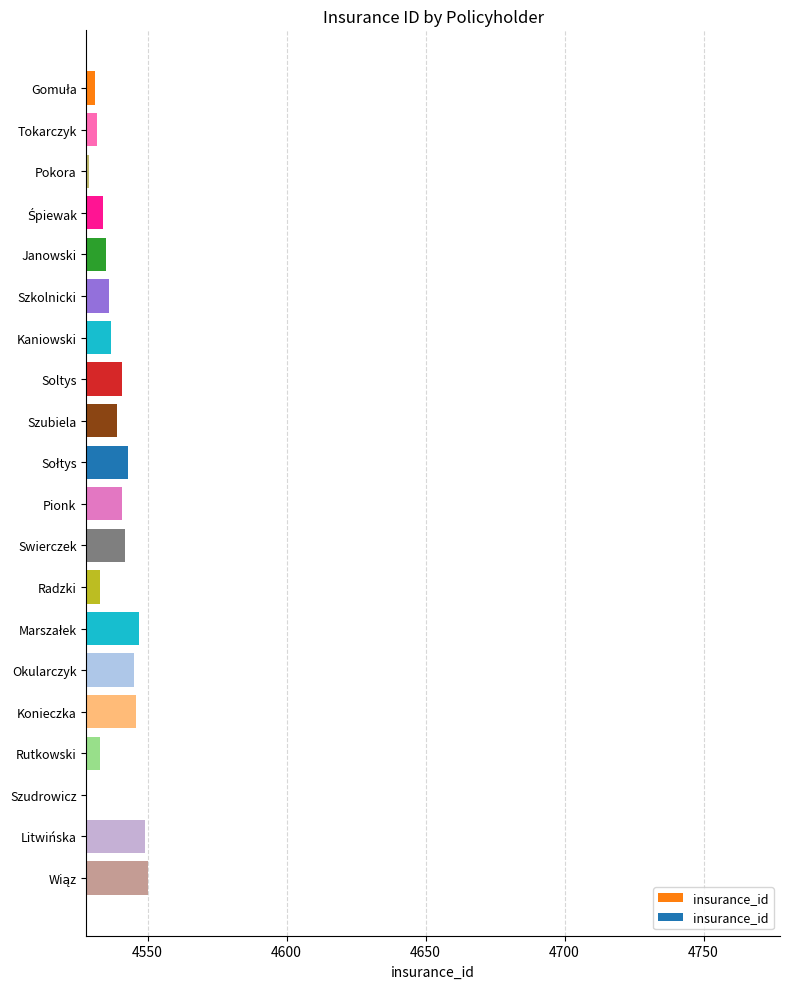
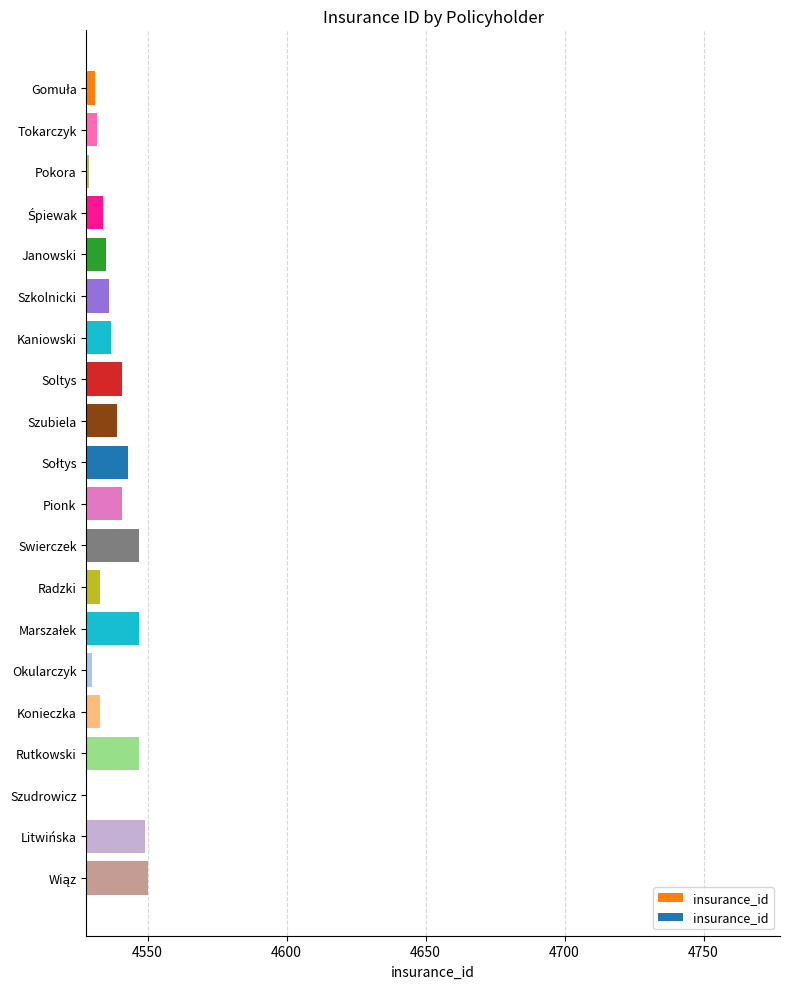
Swierczek: 4542 -> 4547
Okularczyk: 4545 -> 4530
Konieczka: 4546 -> 4533
Rutkowski: 4533 -> 4547
